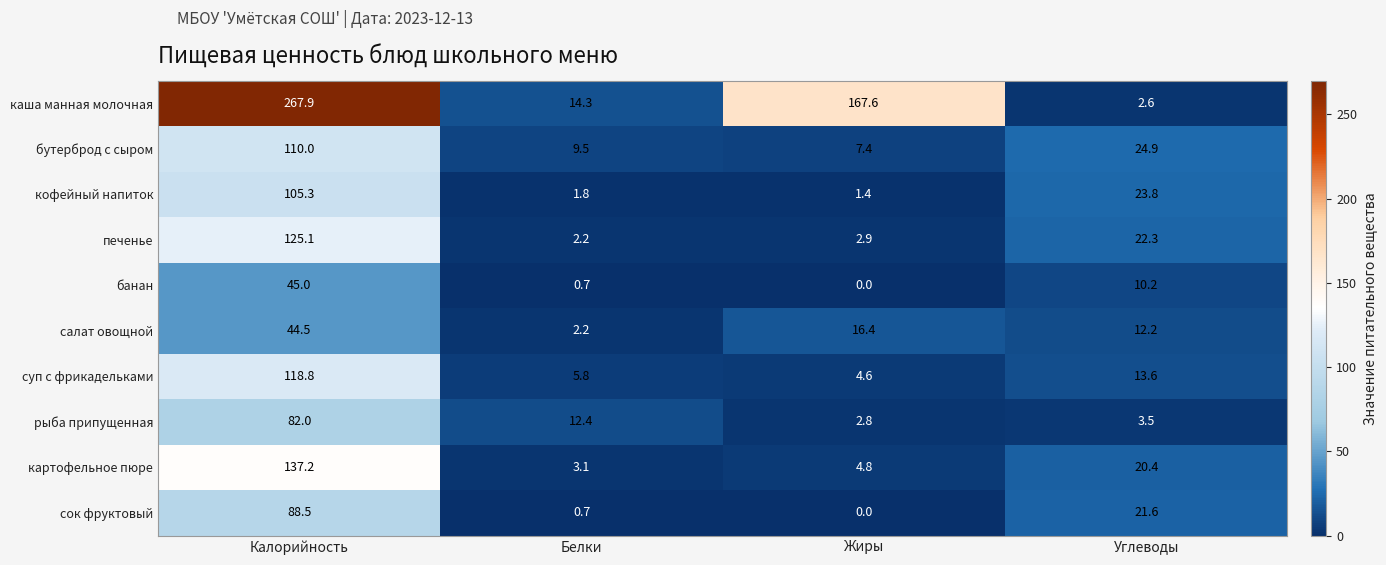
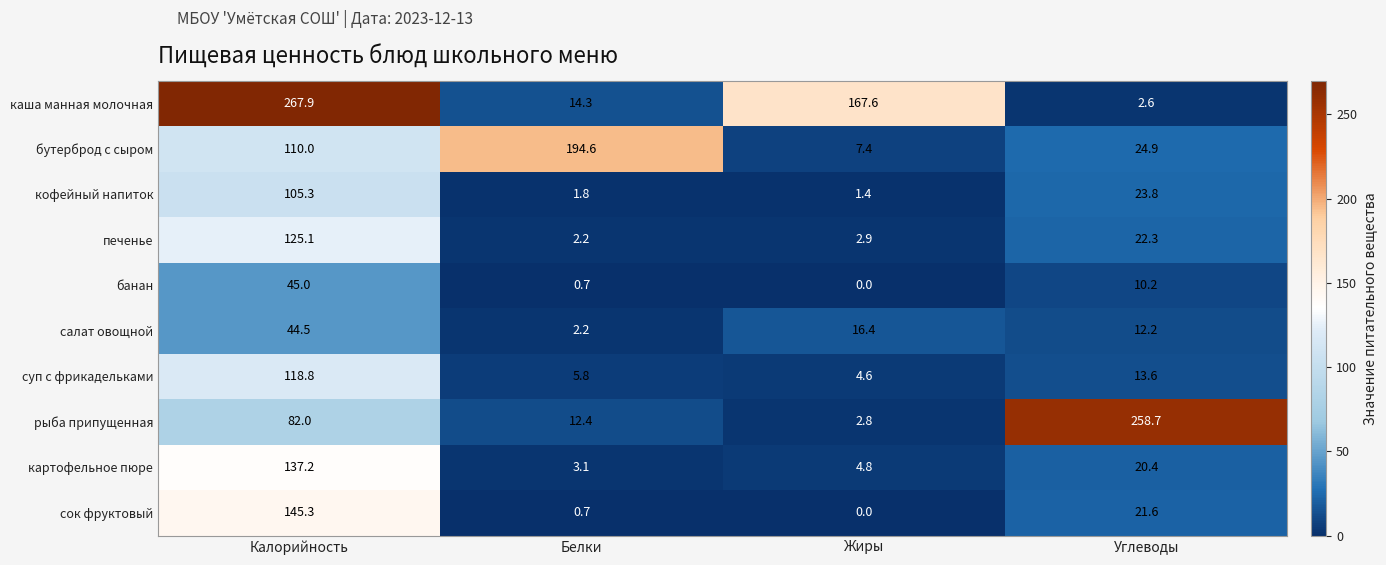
бутерброд с сыром, Белки: 9.5 -> 194.6
рыба припущенная, Углеводы: 3.5 -> 258.7
сок фруктовый, Калорийность: 88.5 -> 145.3
